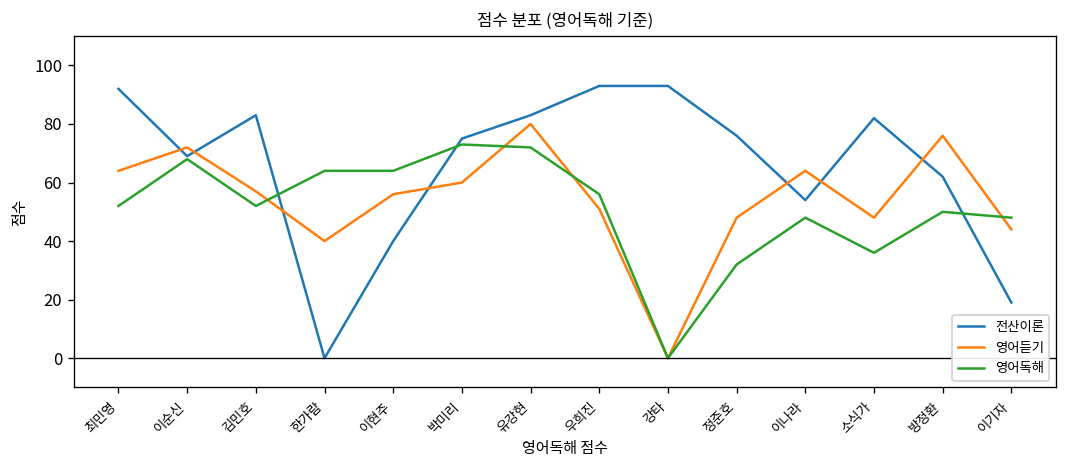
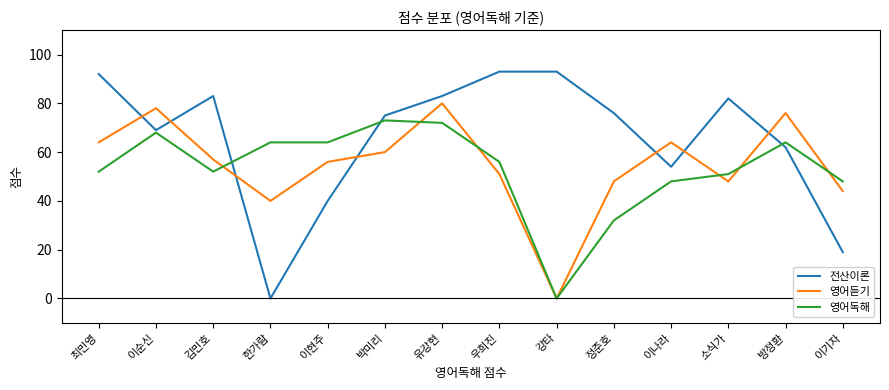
영어듣기, 이순신: 72 -> 78
영어독해, 소식가: 36 -> 51
영어독해, 방정환: 50 -> 64
